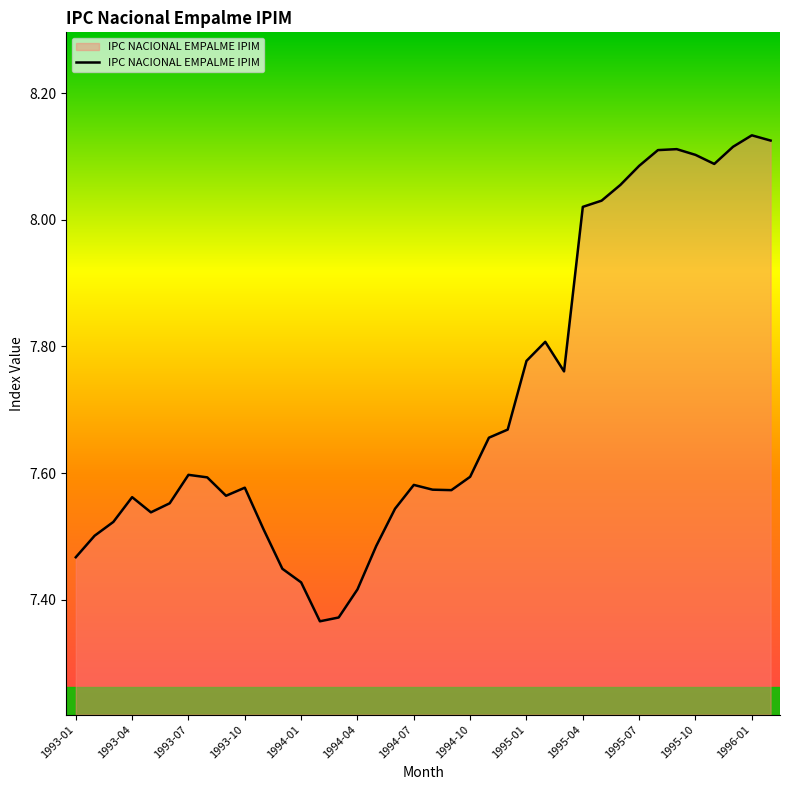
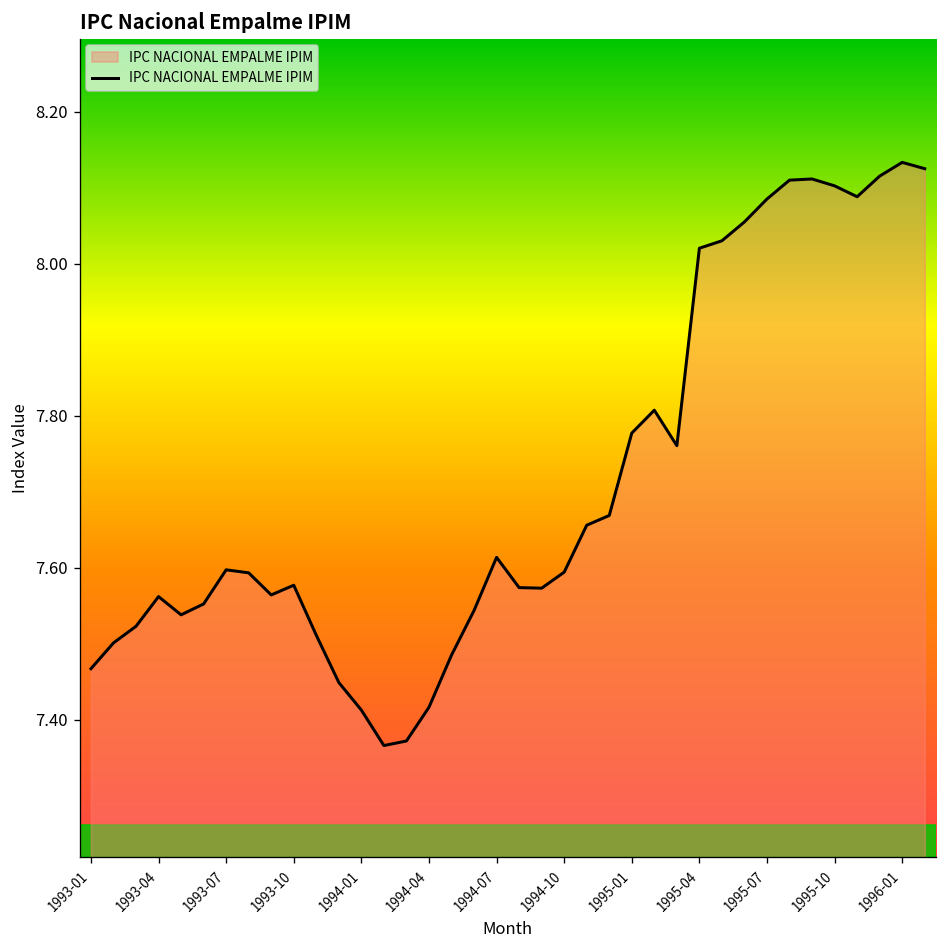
1994-01: 7.43 -> 7.41
1994-07: 7.58 -> 7.61
